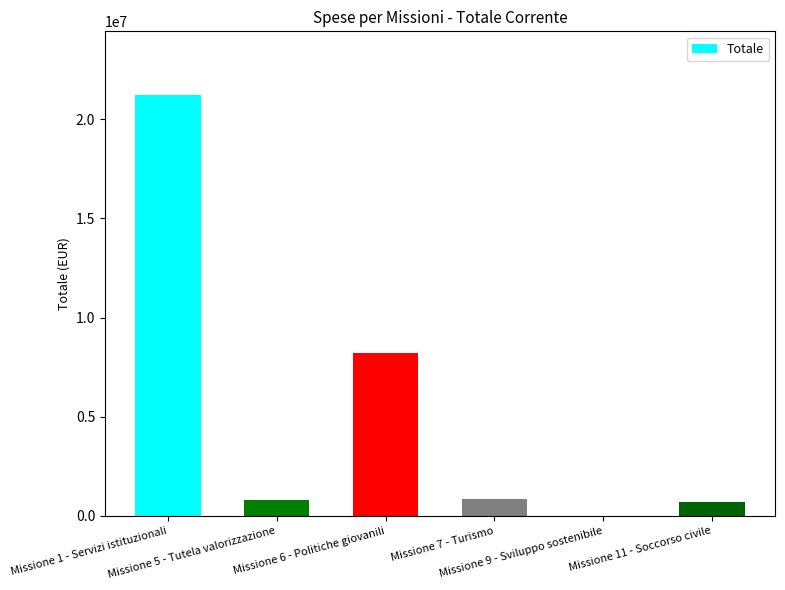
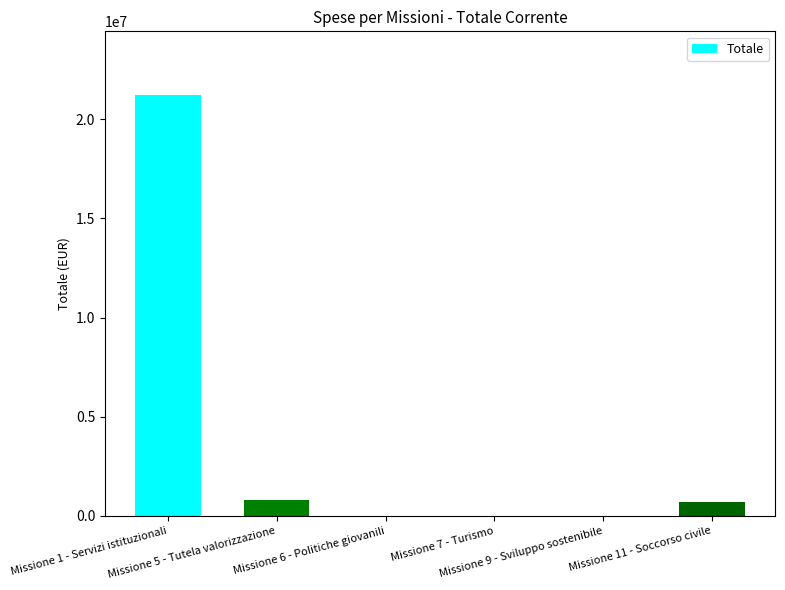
Missione 6 - Politiche giovanili: 8200000 -> 0
Missione 7 - Turismo: 800000 -> 0
